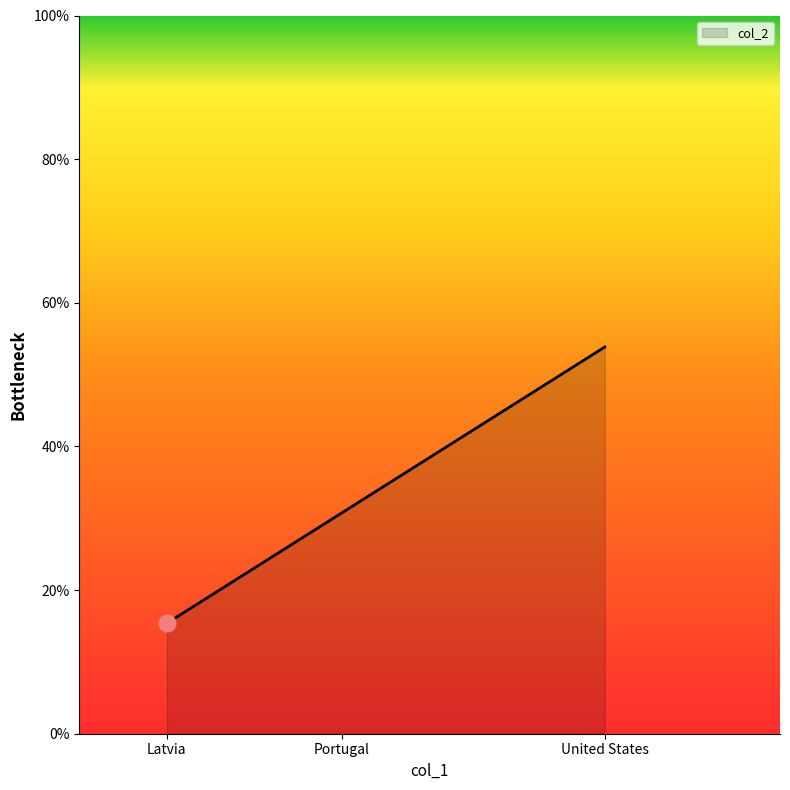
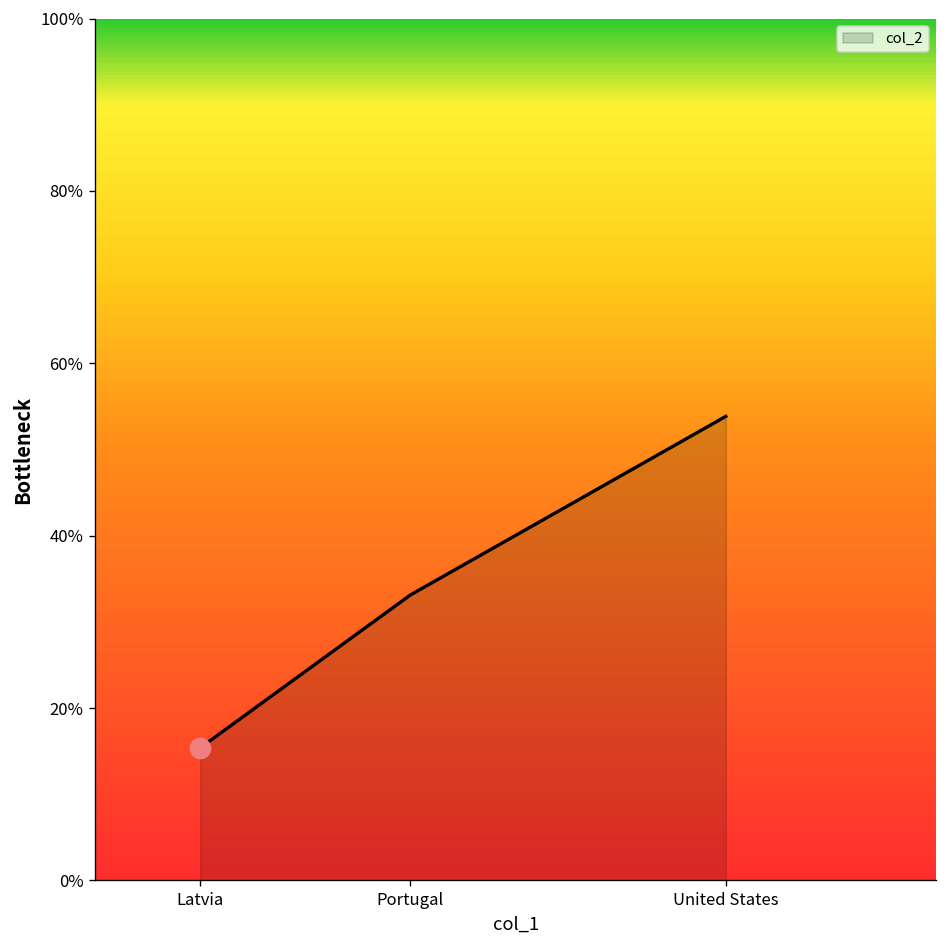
col_2, Portugal: 31% -> 33%
